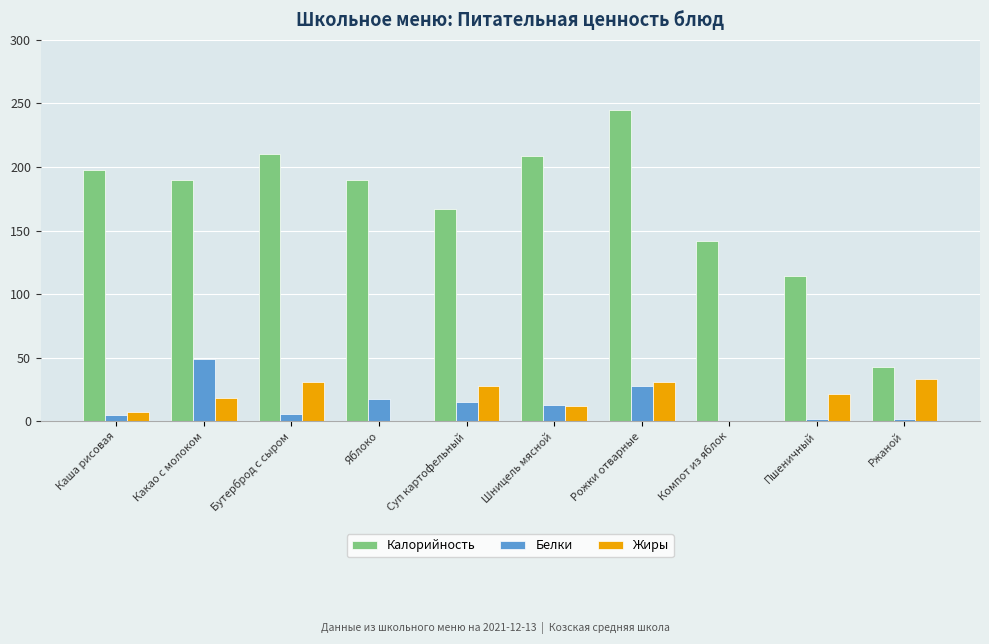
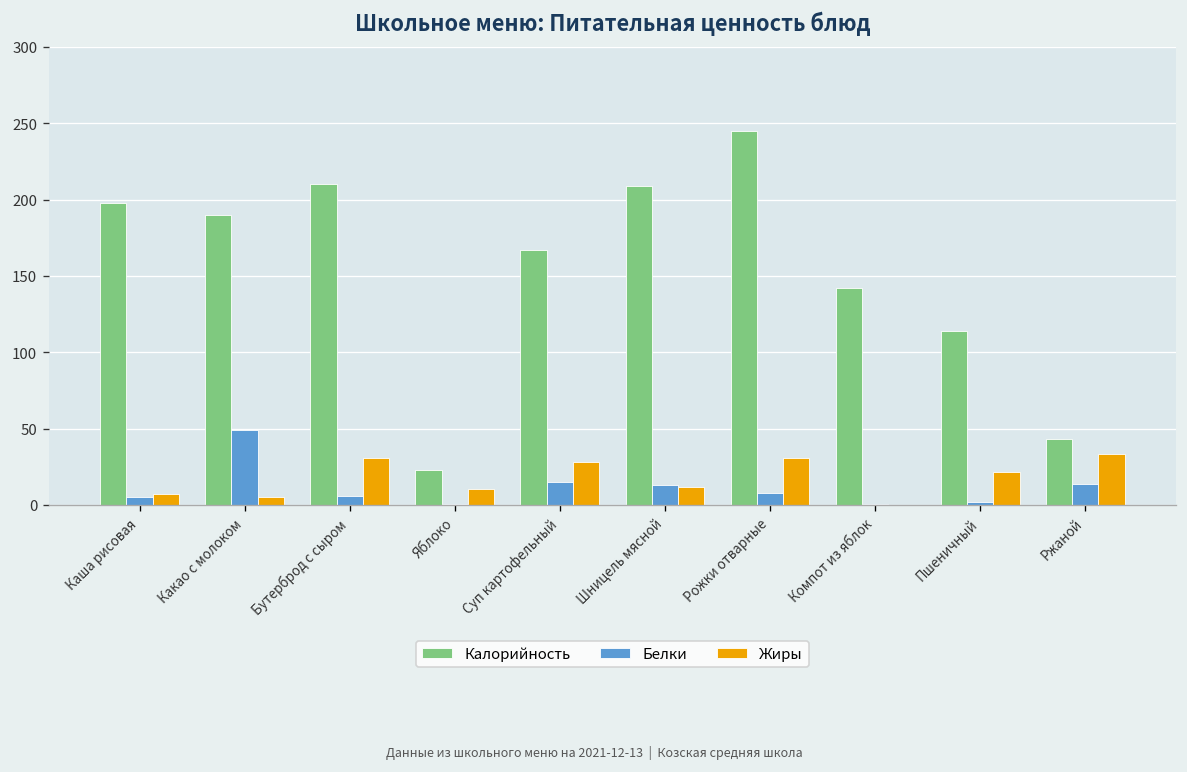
Жиры, Какао с молоком: 18 -> 5
Калорийность, Яблоко: 190 -> 23
Белки, Яблоко: 18 -> 1
Жиры, Яблоко: 1 -> 10
Белки, Рожки отварные: 28 -> 8
Белки, Ржаной: 2 -> 14
